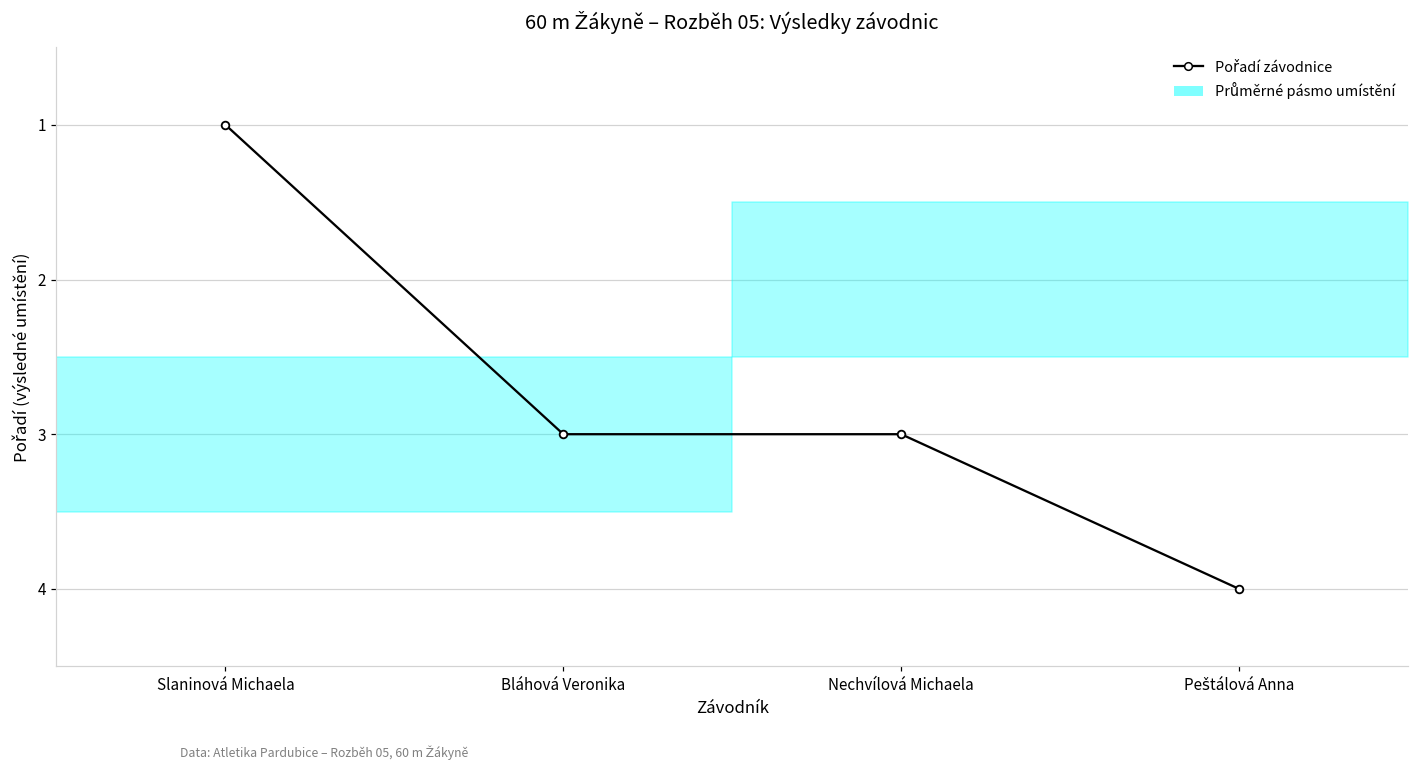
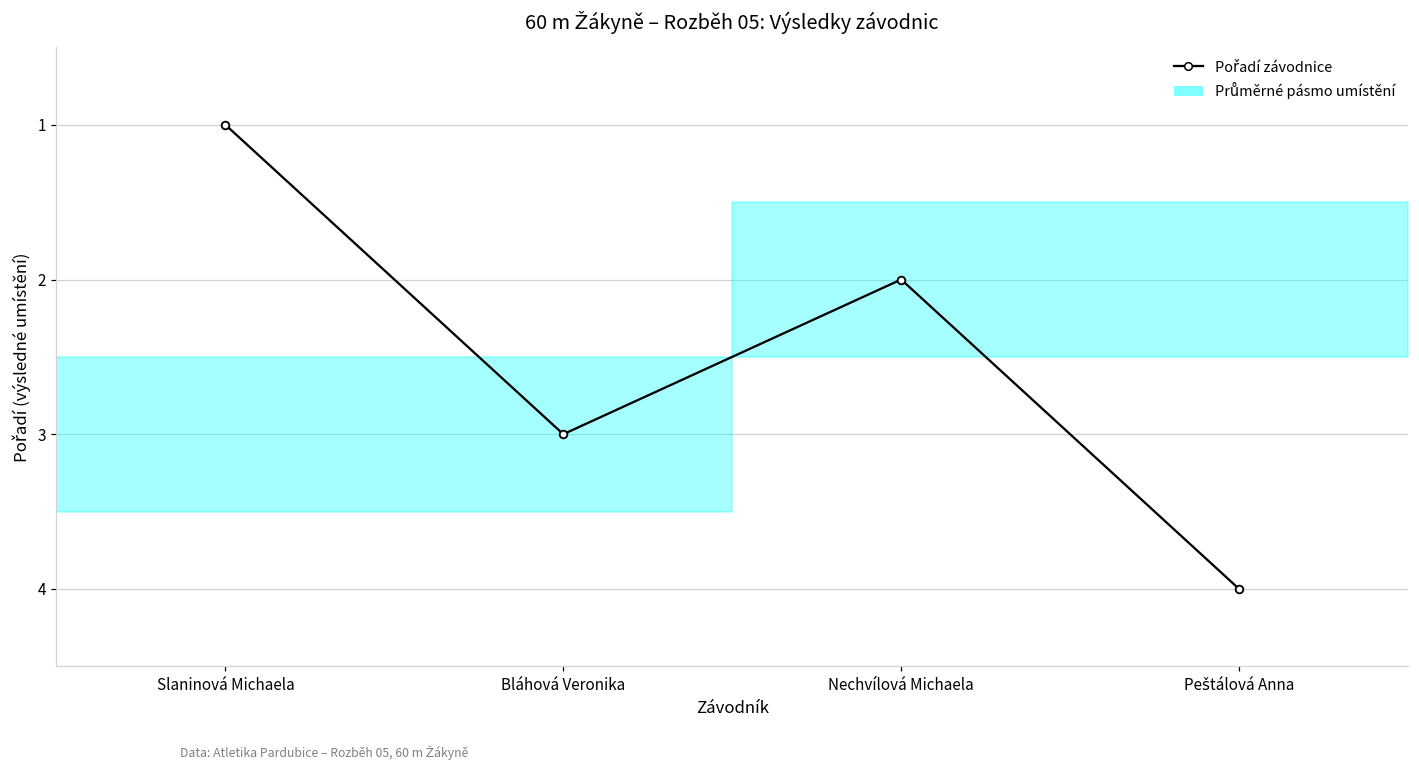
Pořadí závodnice, Nechvílová Michaela: 3 -> 2
